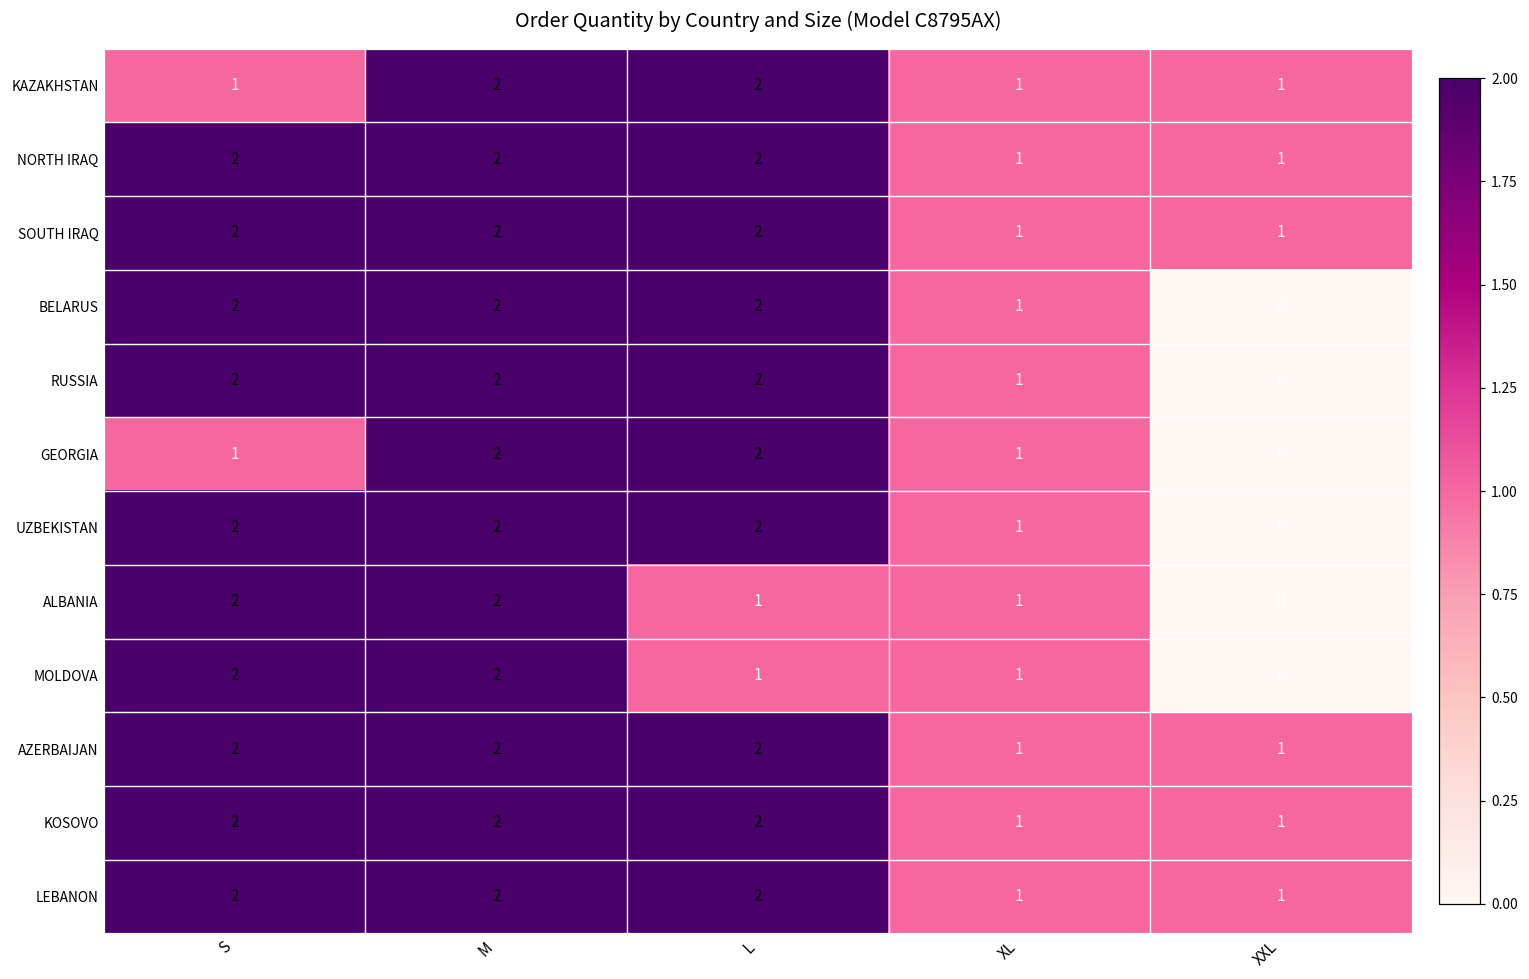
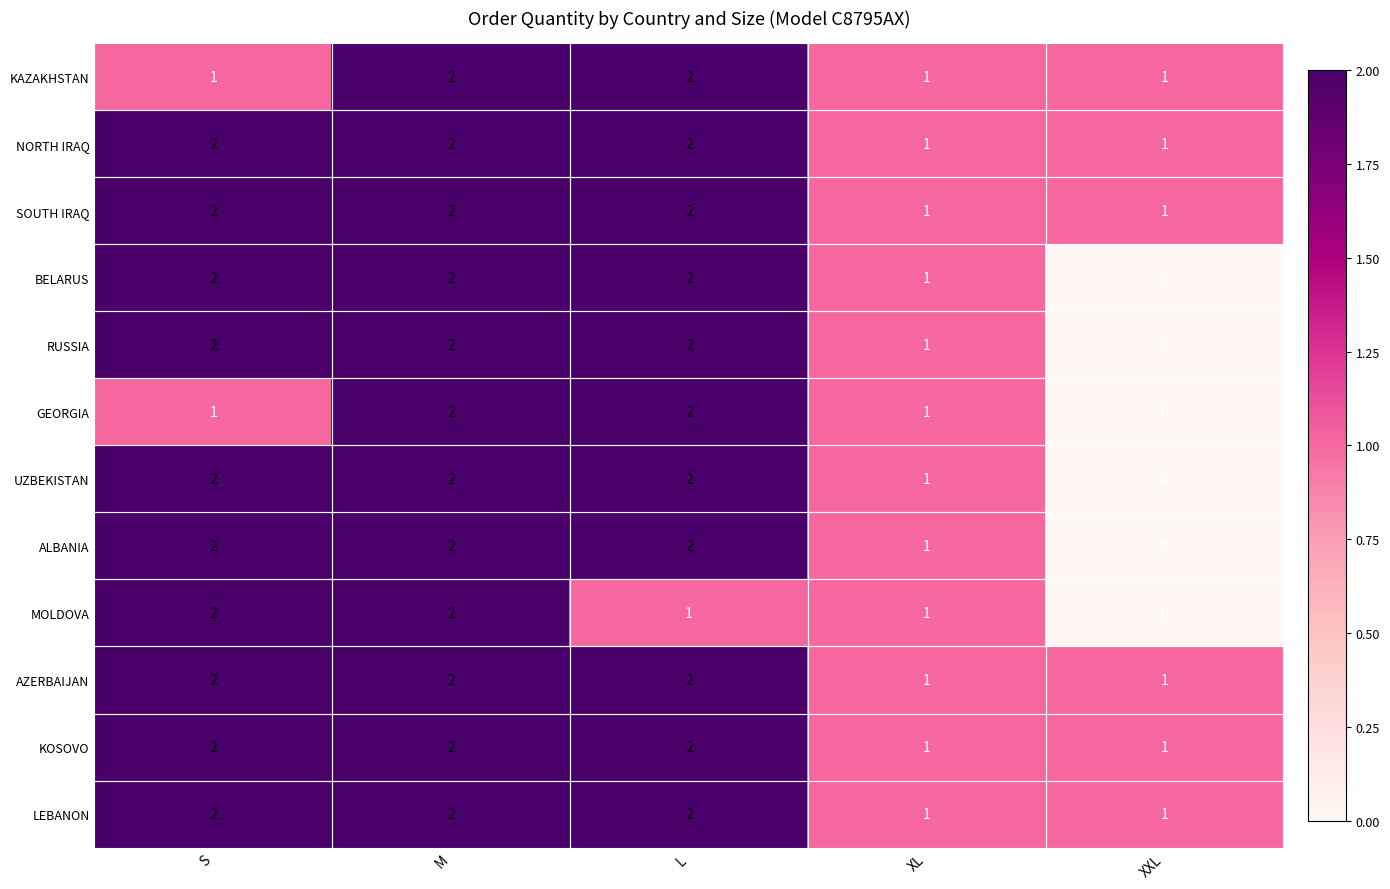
ALBANIA, L: 1 -> 2
